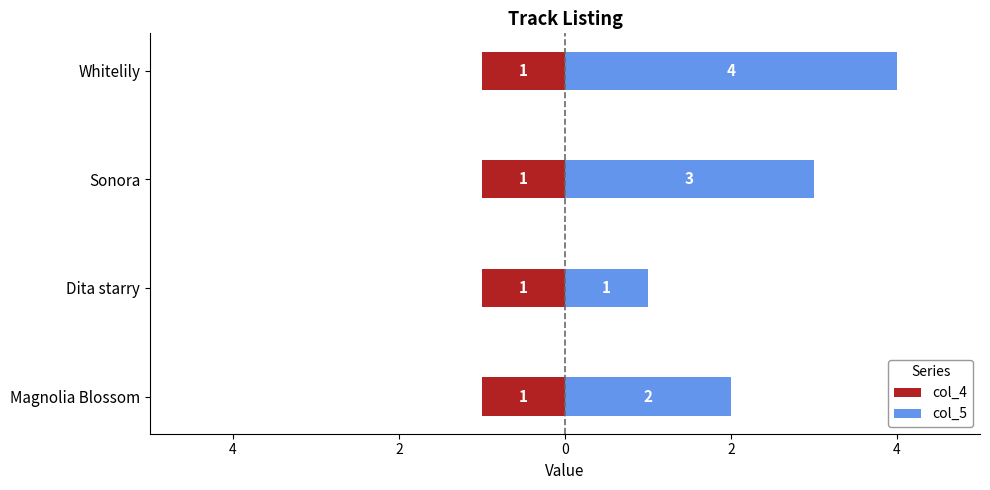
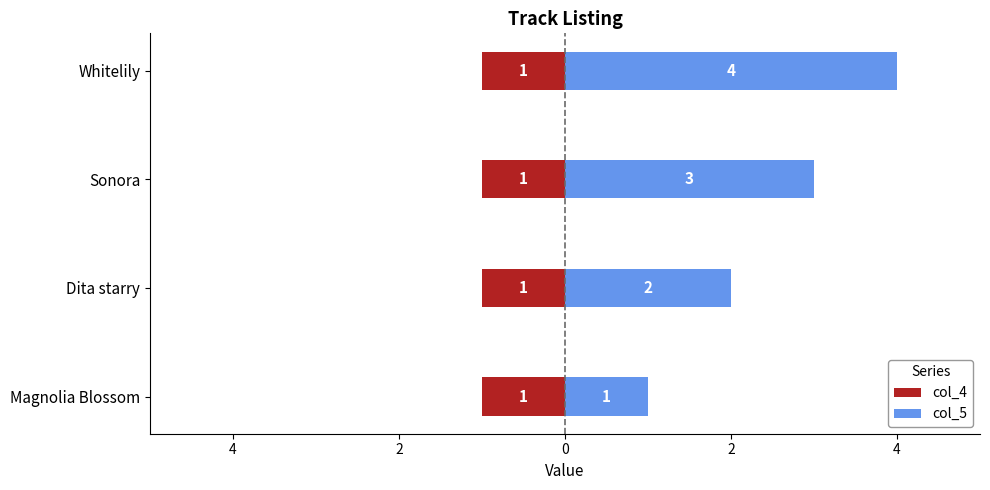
col_5, Dita starry: 1 -> 2
col_5, Magnolia Blossom: 2 -> 1
